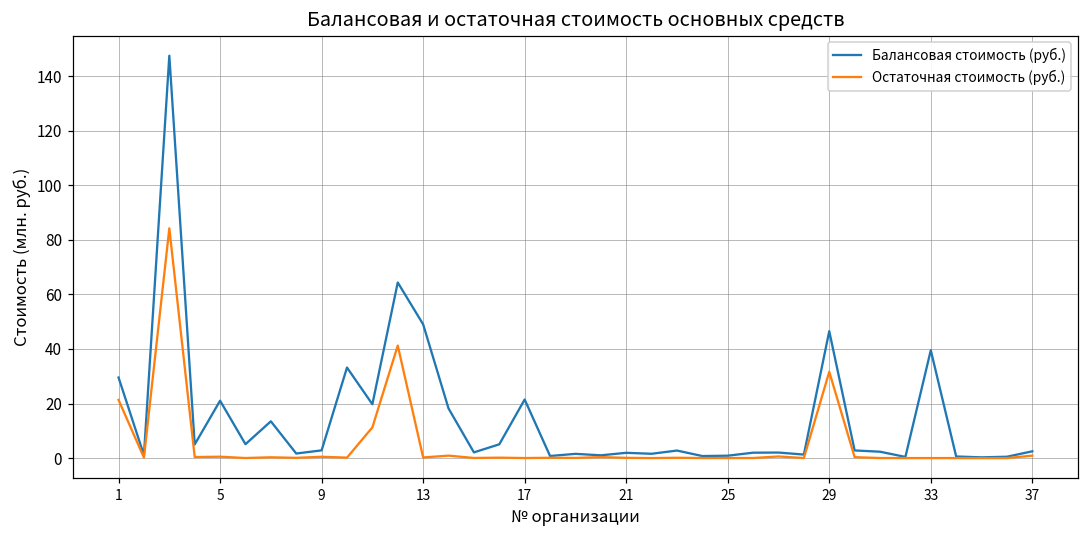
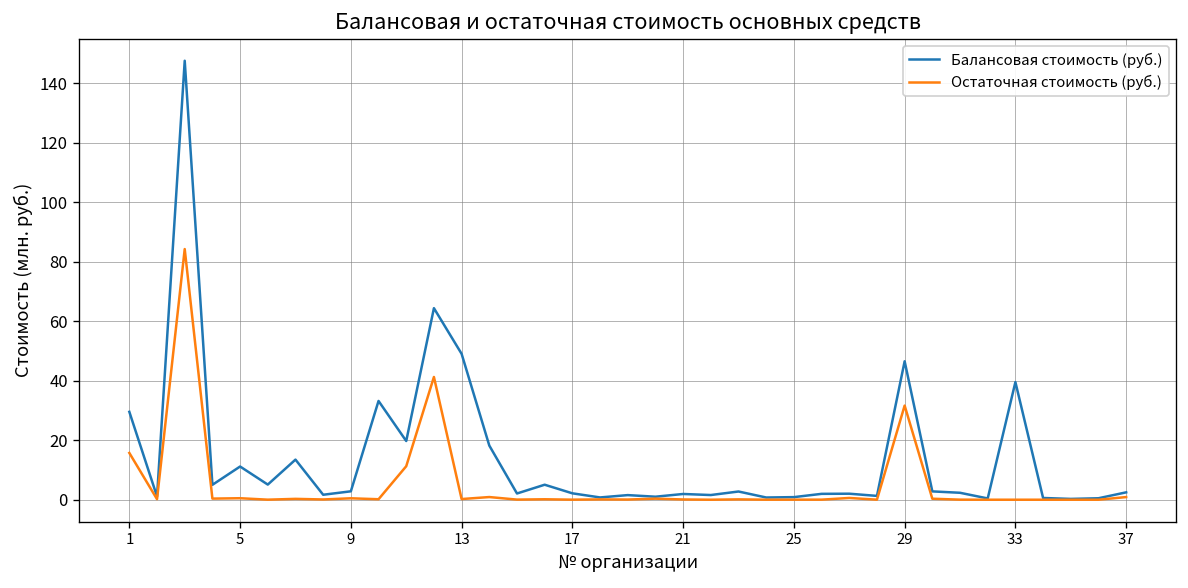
Остаточная стоимость (руб.), 1: 21 -> 16
Балансовая стоимость (руб.), 5: 21 -> 11
Балансовая стоимость (руб.), 17: 21 -> 2
